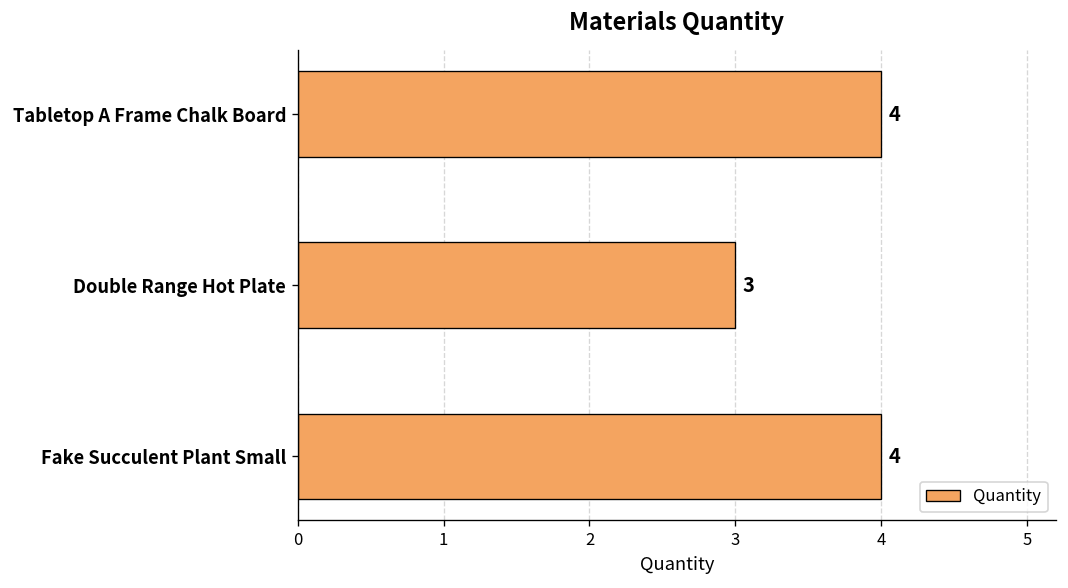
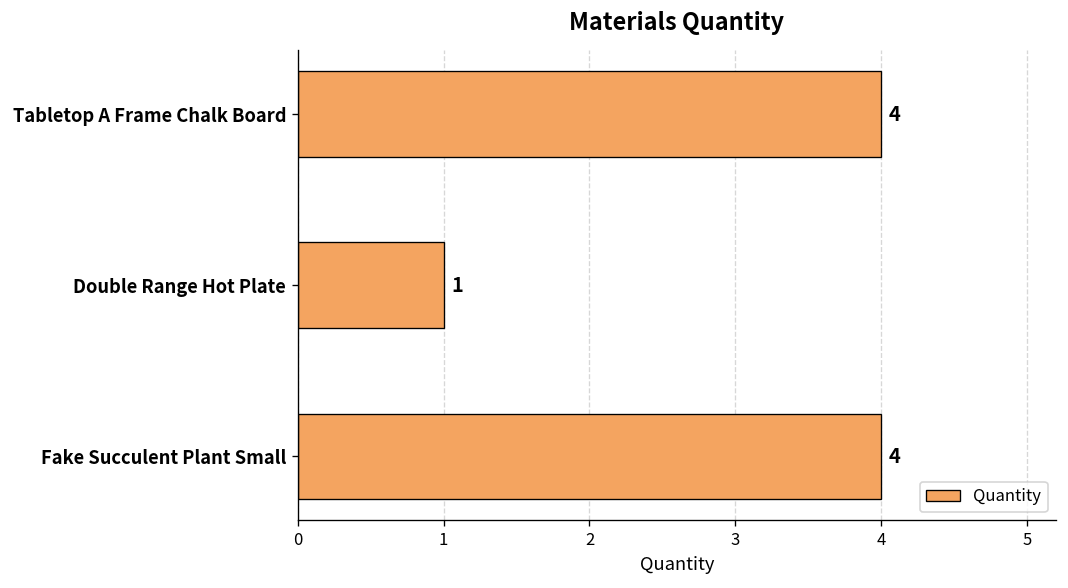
Double Range Hot Plate: 3 -> 1
